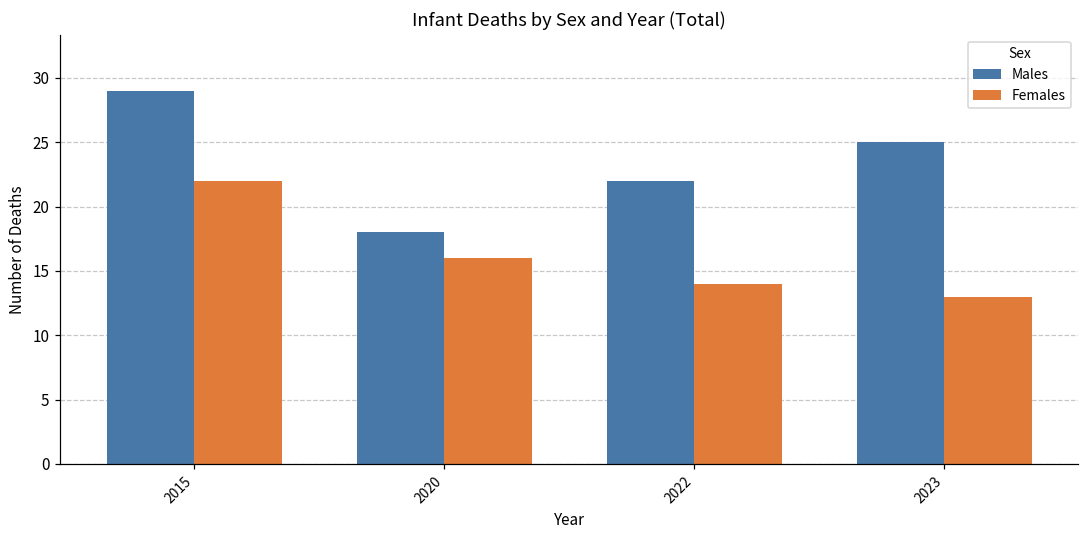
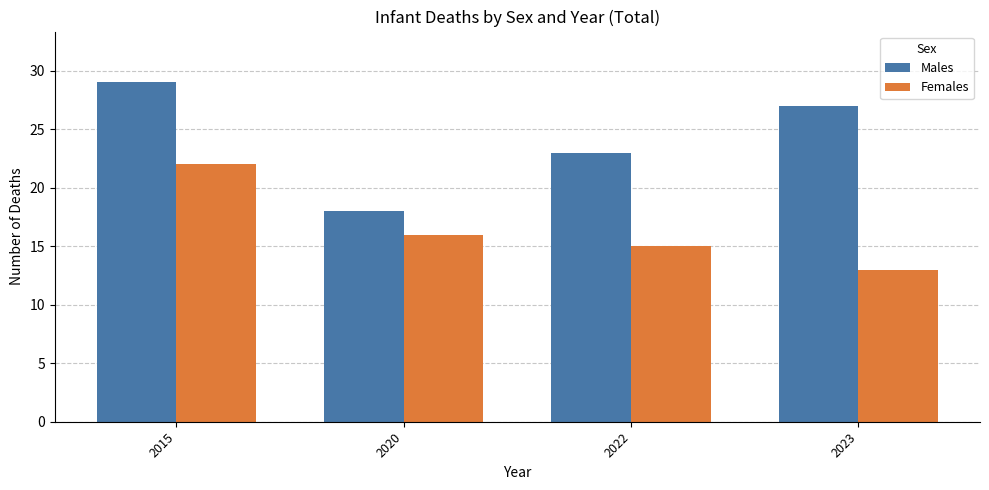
Males, 2022: 22 -> 23
Females, 2022: 14 -> 15
Males, 2023: 25 -> 27
